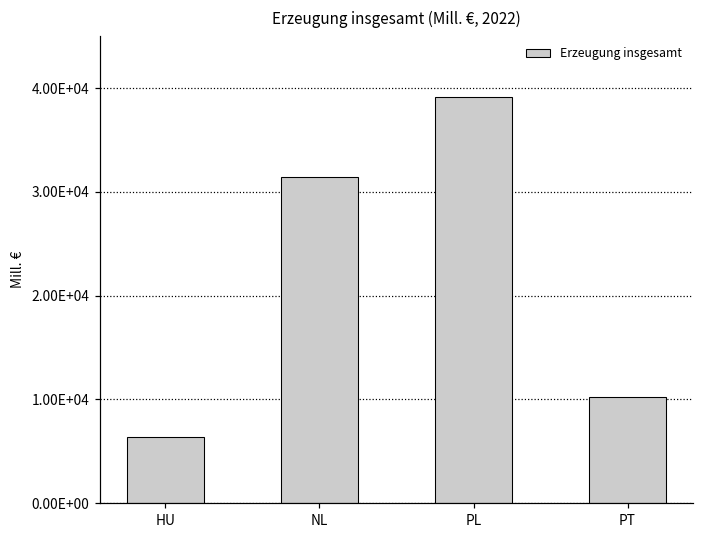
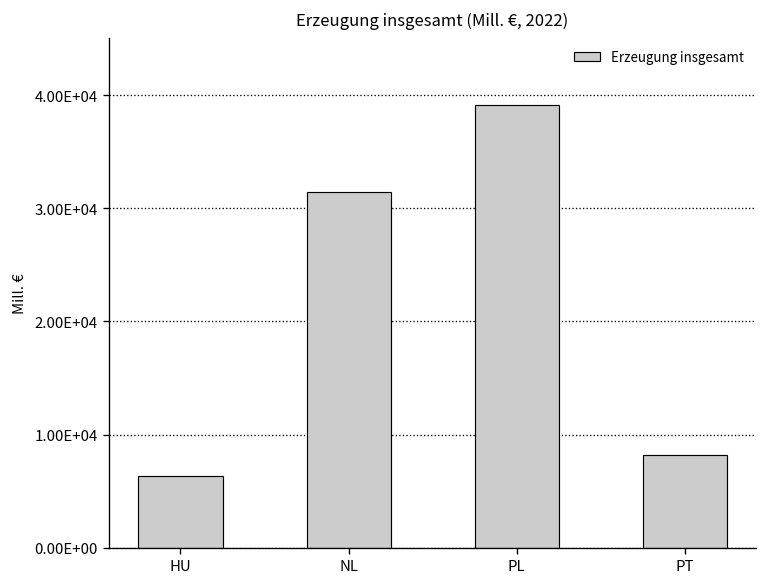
PT: 10000 -> 8000
